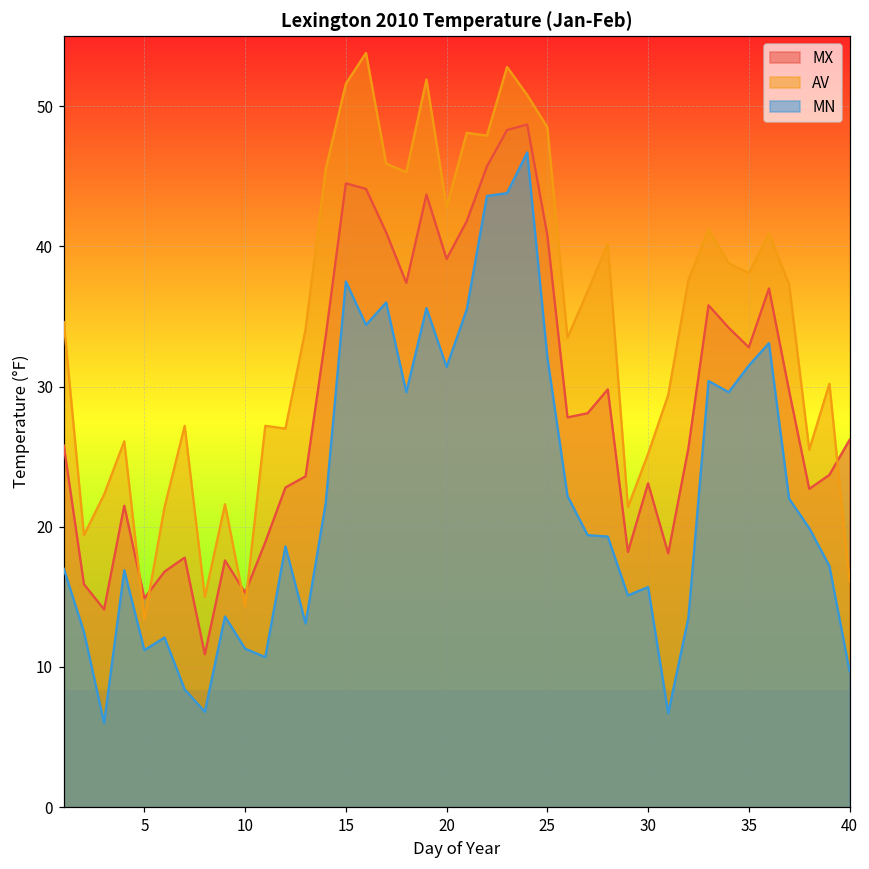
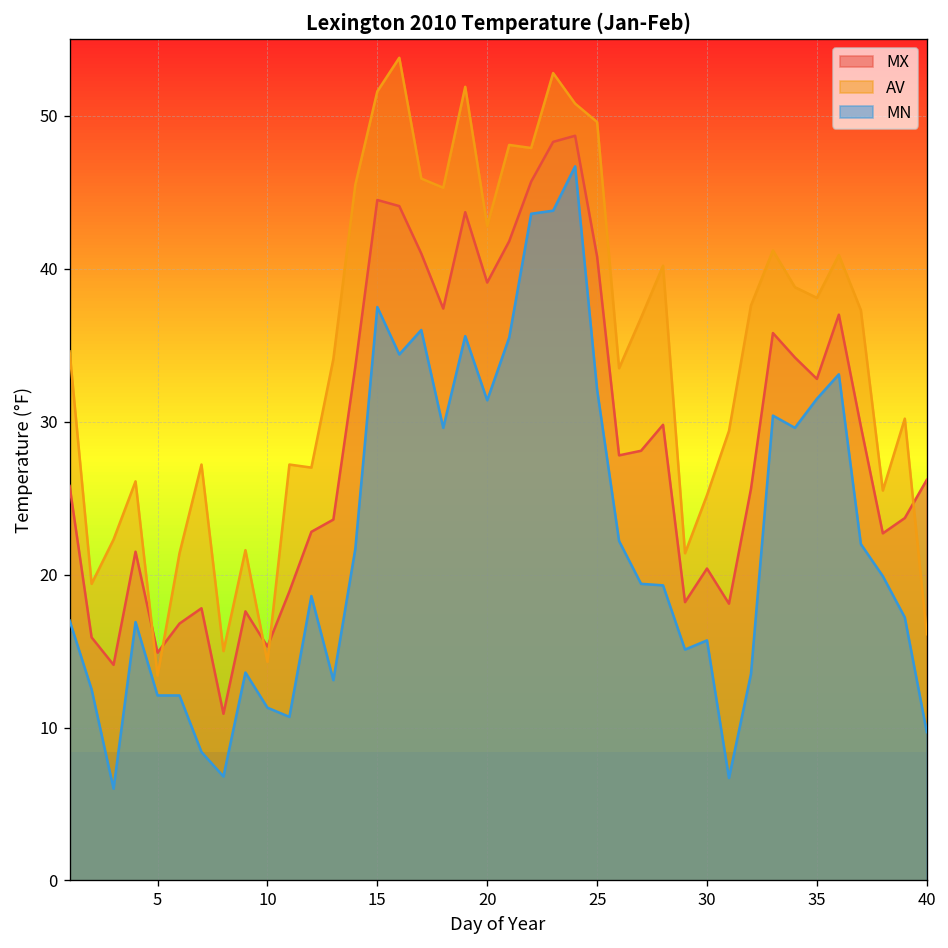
MN, 5: 11.2 -> 12.1
AV, 25: 48.5 -> 49.6
MX, 30: 23.1 -> 20.4
